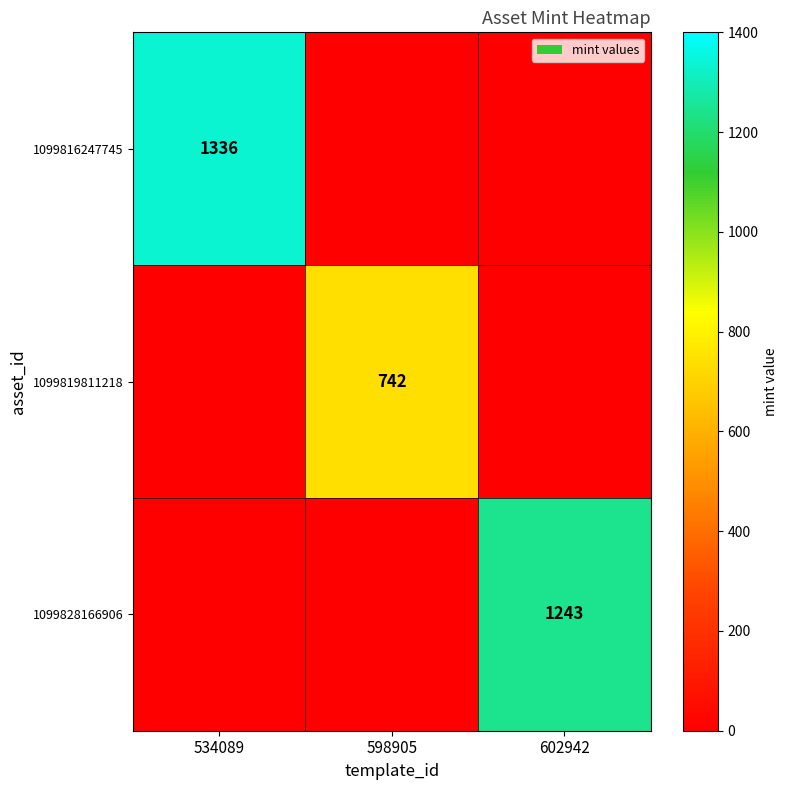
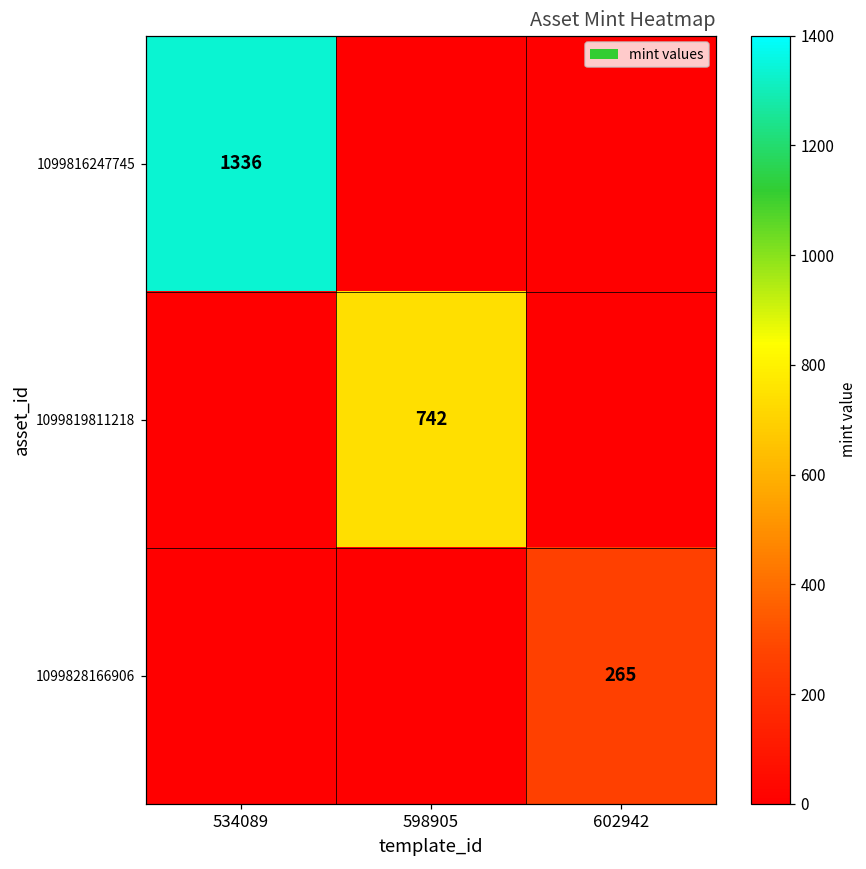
1099828166906, 602942: 1243 -> 265
